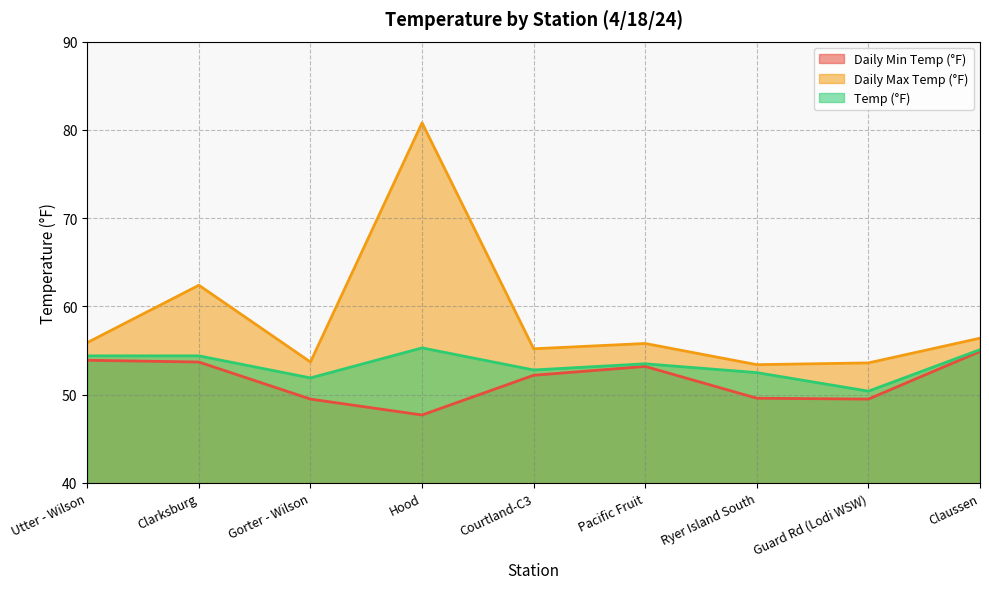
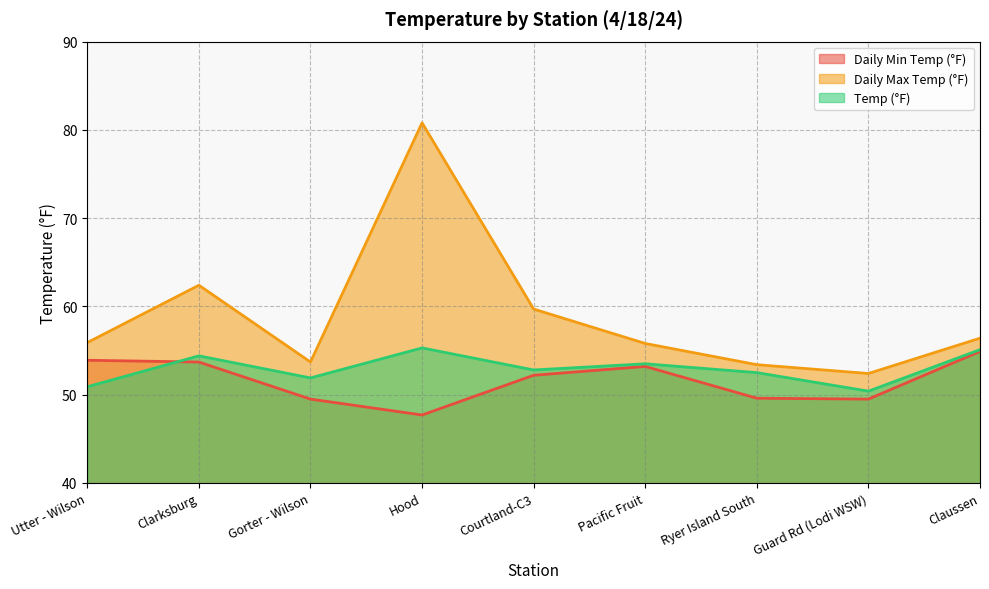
Temp (°F), Utter - Wilson: 54 -> 51
Daily Max Temp (°F), Courtland-C3: 55 -> 60
Daily Max Temp (°F), Guard Rd (Lodi WSW): 54 -> 52
